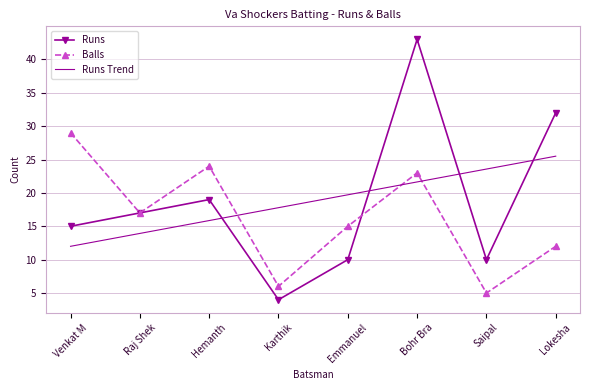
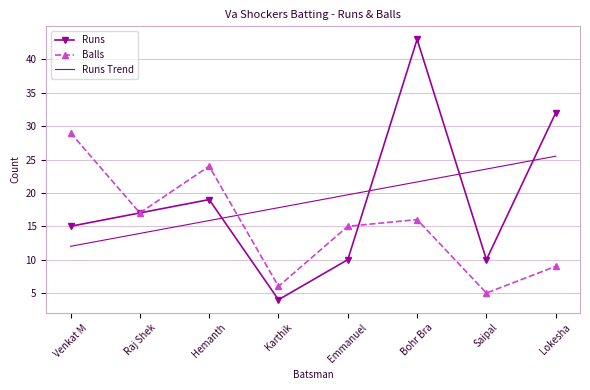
Balls, Bohr Bra: 23 -> 16
Balls, Lokesha: 12 -> 9
